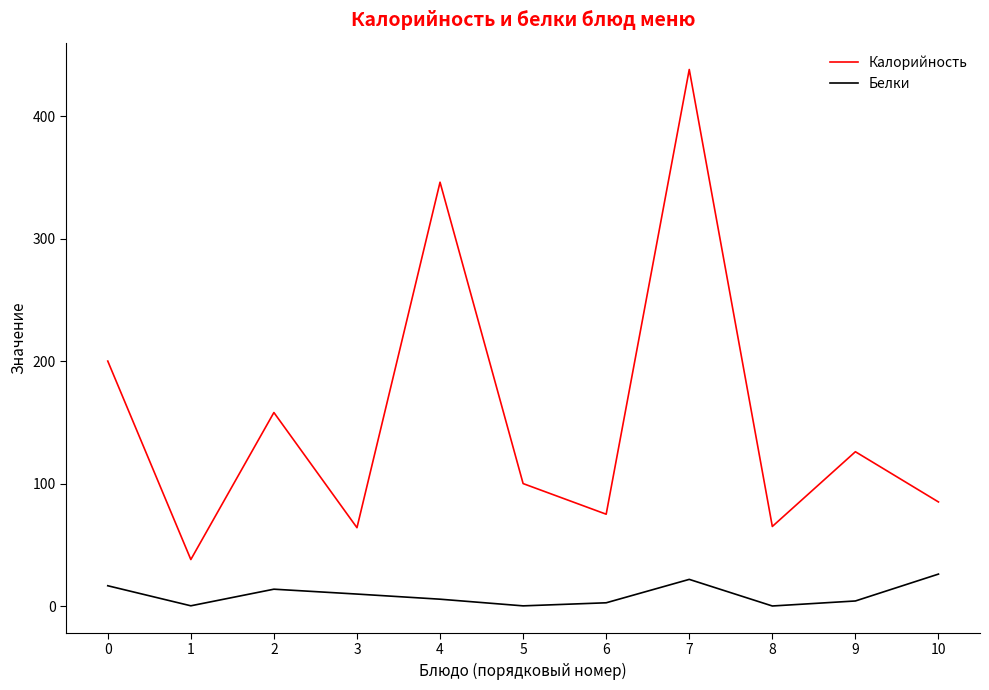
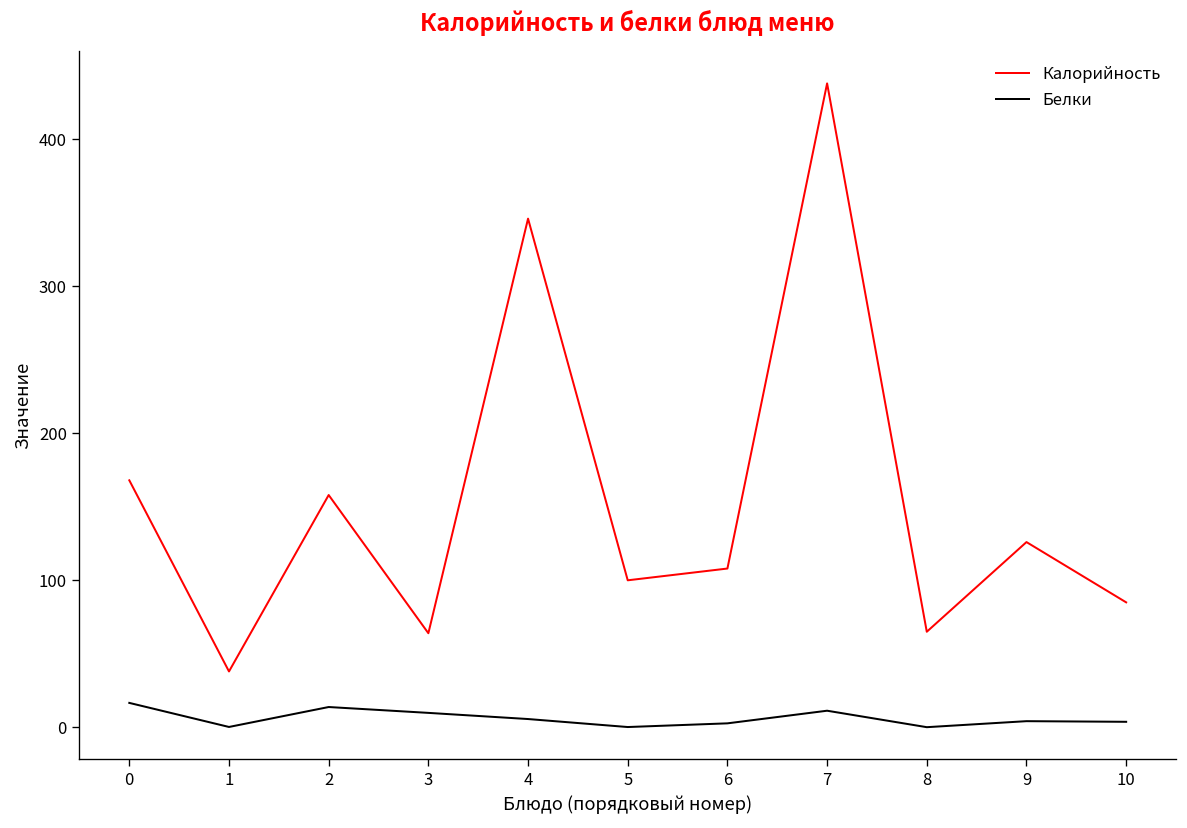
Калорийность, 0: 200 -> 168
Калорийность, 6: 75 -> 108
Белки, 7: 22 -> 11
Белки, 10: 26 -> 4
